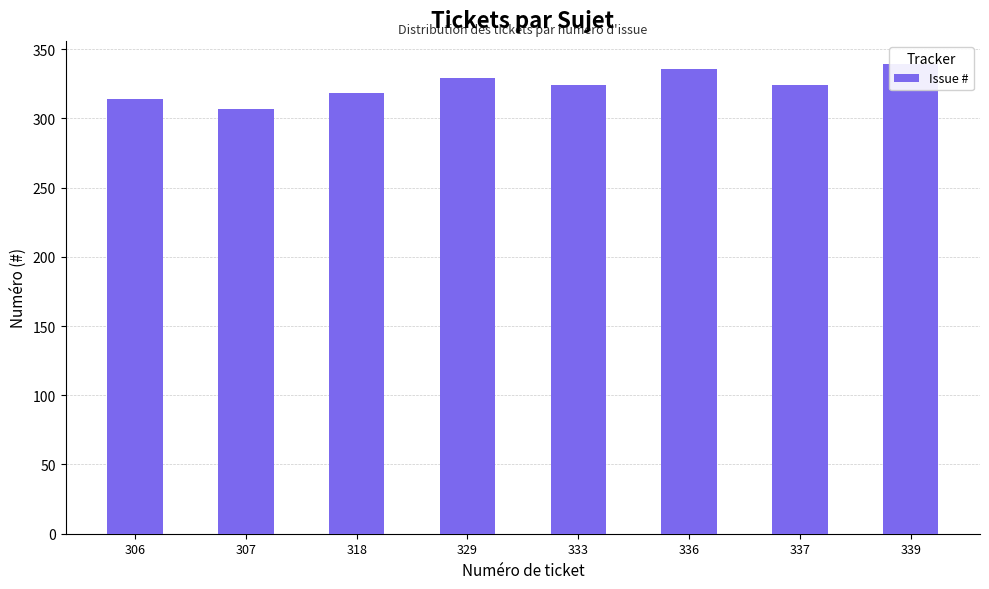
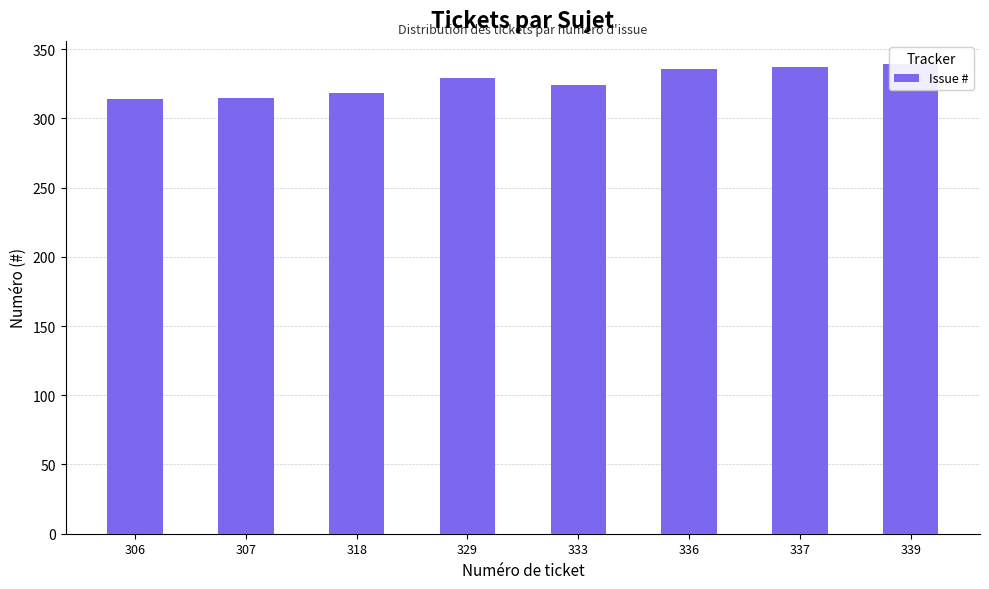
307: 307 -> 315
337: 324 -> 337
